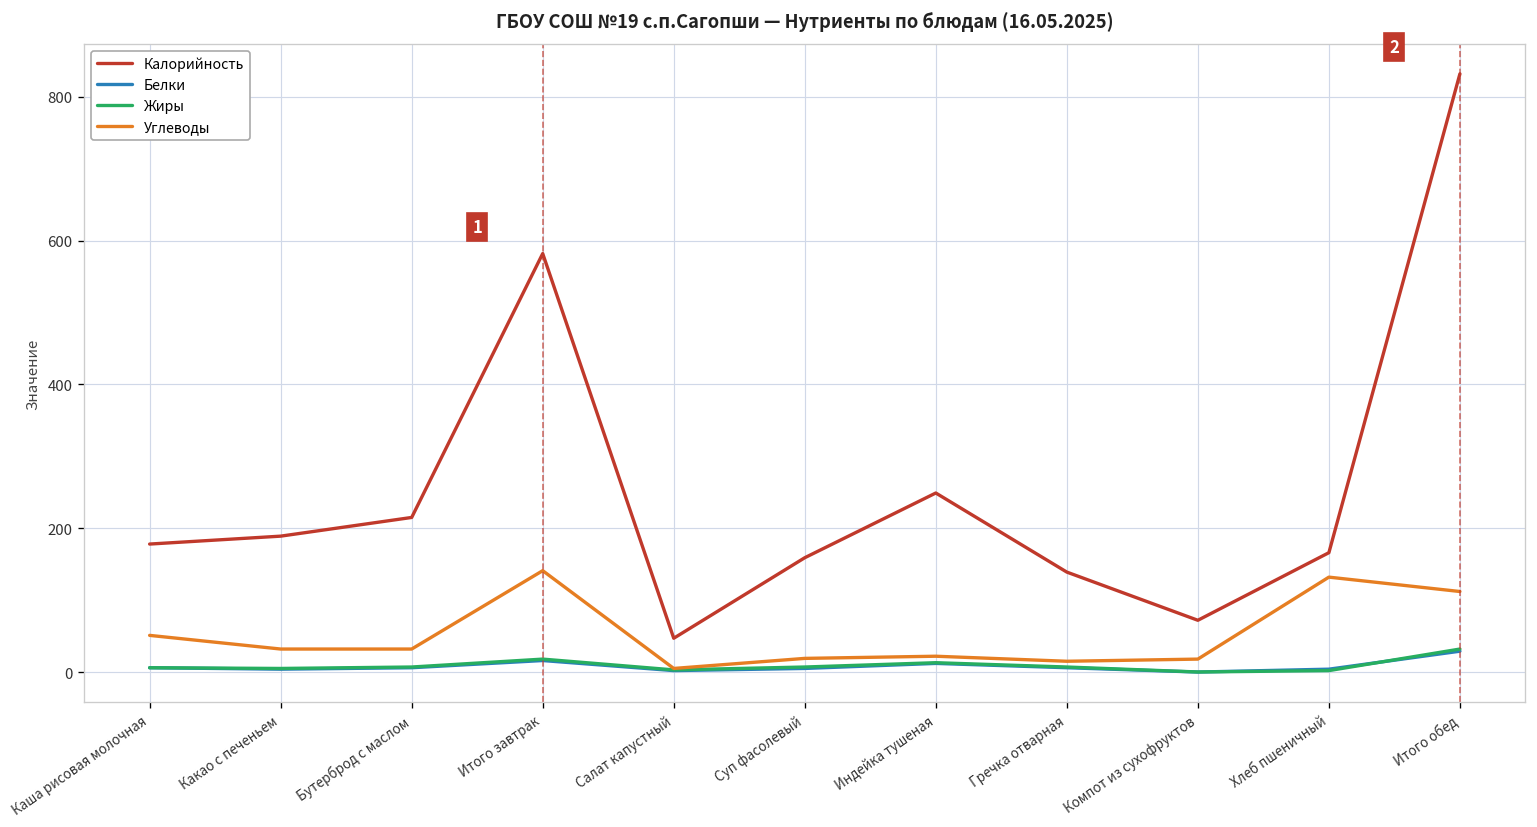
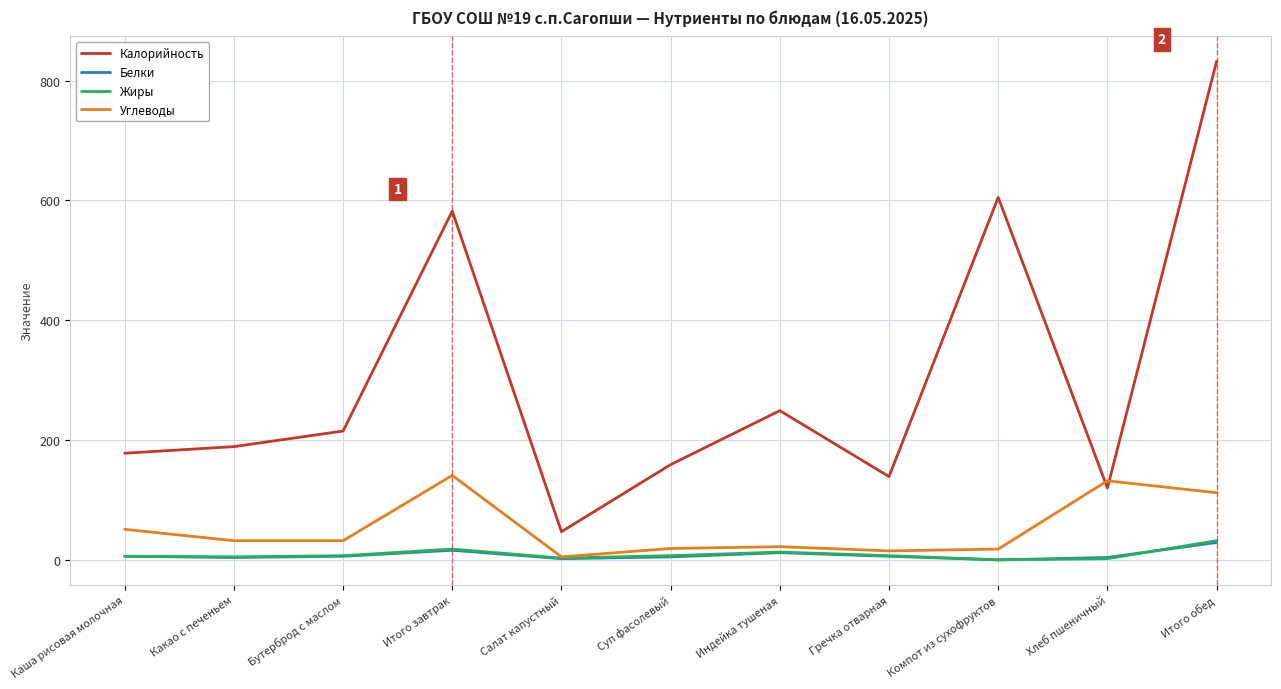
Калорийность, Компот из сухофруктов: 70 -> 610
Калорийность, Хлеб пшеничный: 170 -> 120
